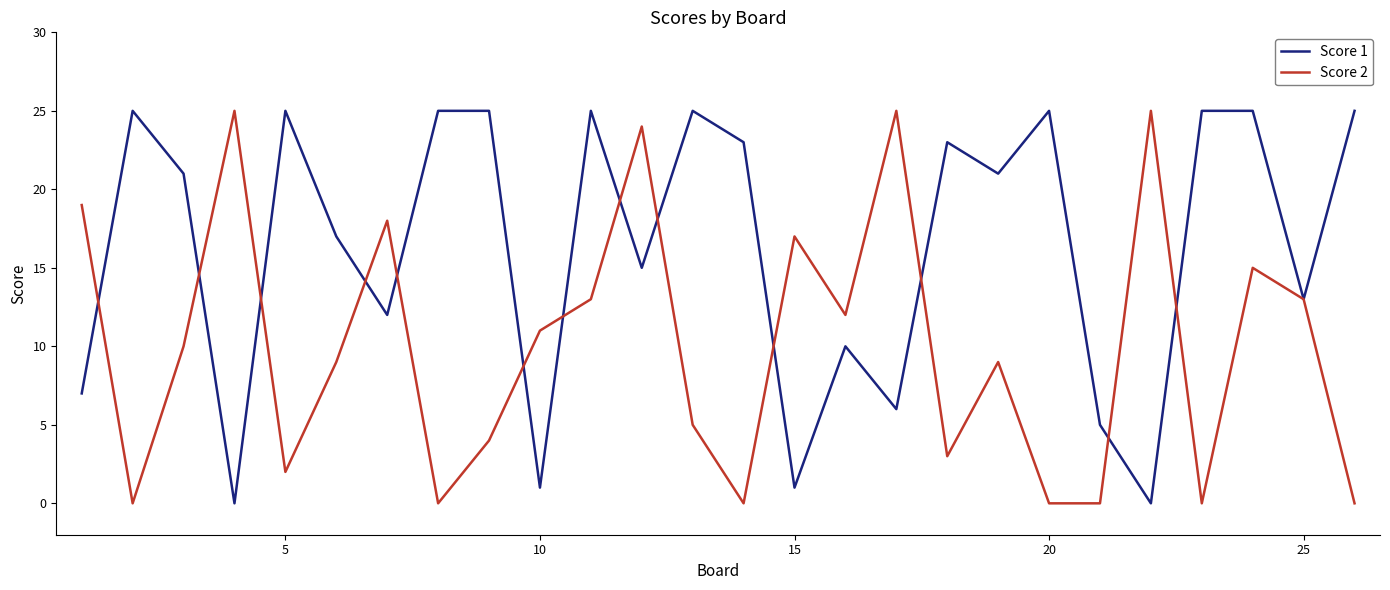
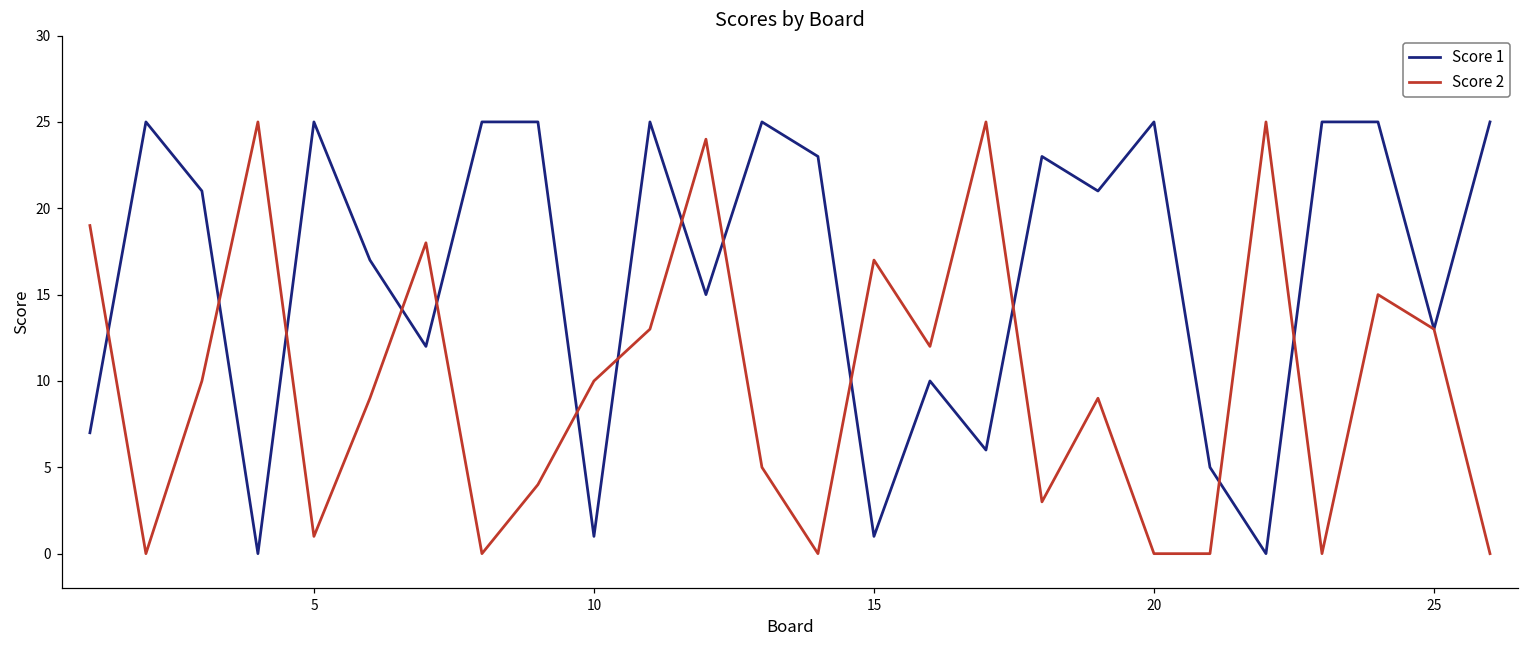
Score 2, 5: 2 -> 1
Score 2, 10: 11 -> 10
